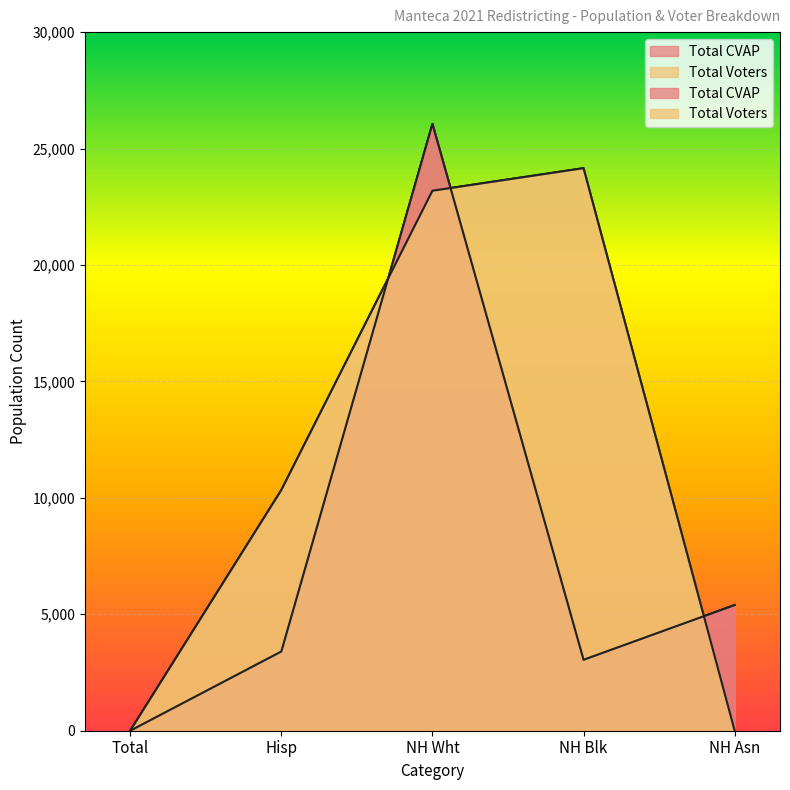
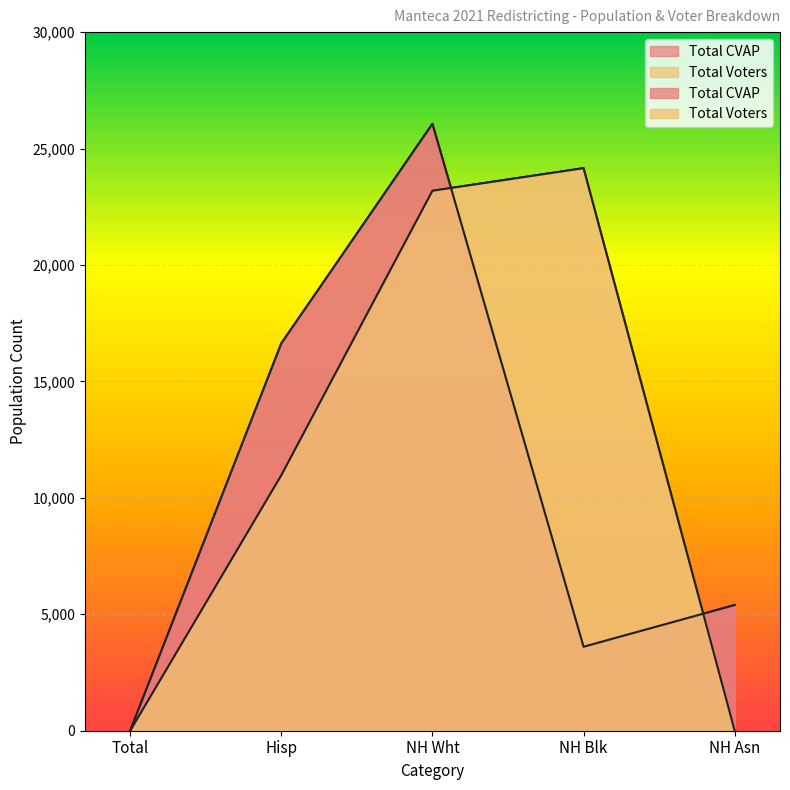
Total CVAP, Hisp: 3,400 -> 16,600
Total Voters, Hisp: 10,300 -> 11,000
Total CVAP, NH Blk: 3,000 -> 3,600
